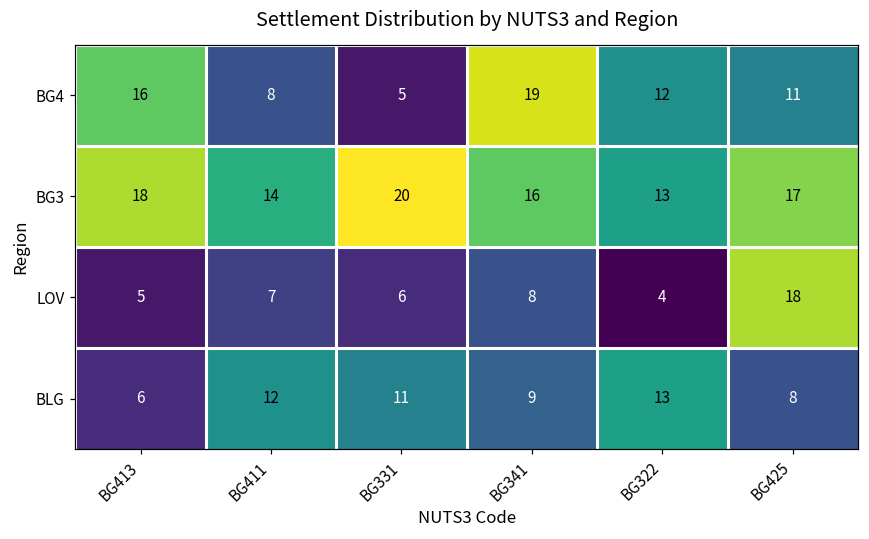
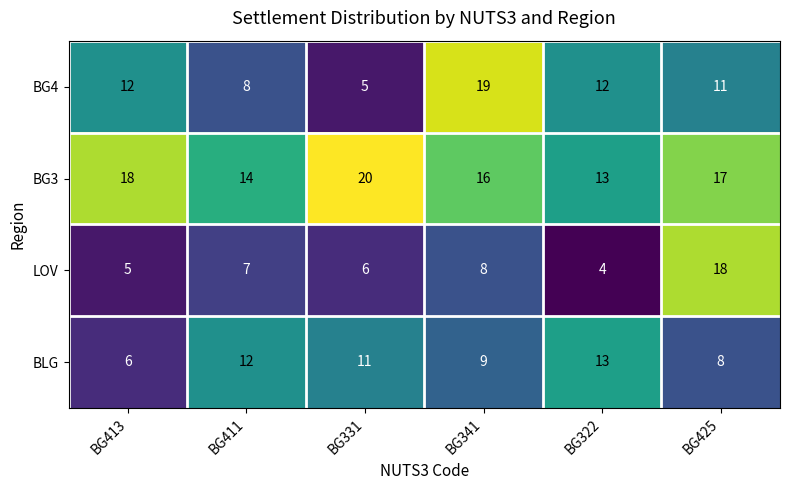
BG4, BG413: 16 -> 12
